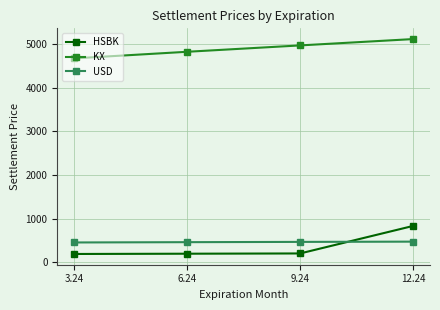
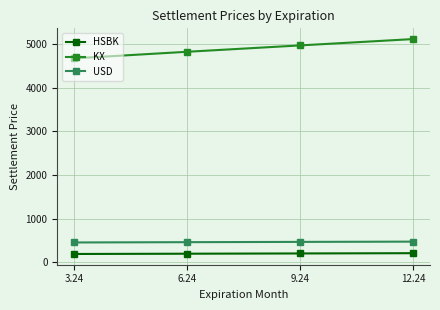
HSBK, 12.24: 800 -> 200
